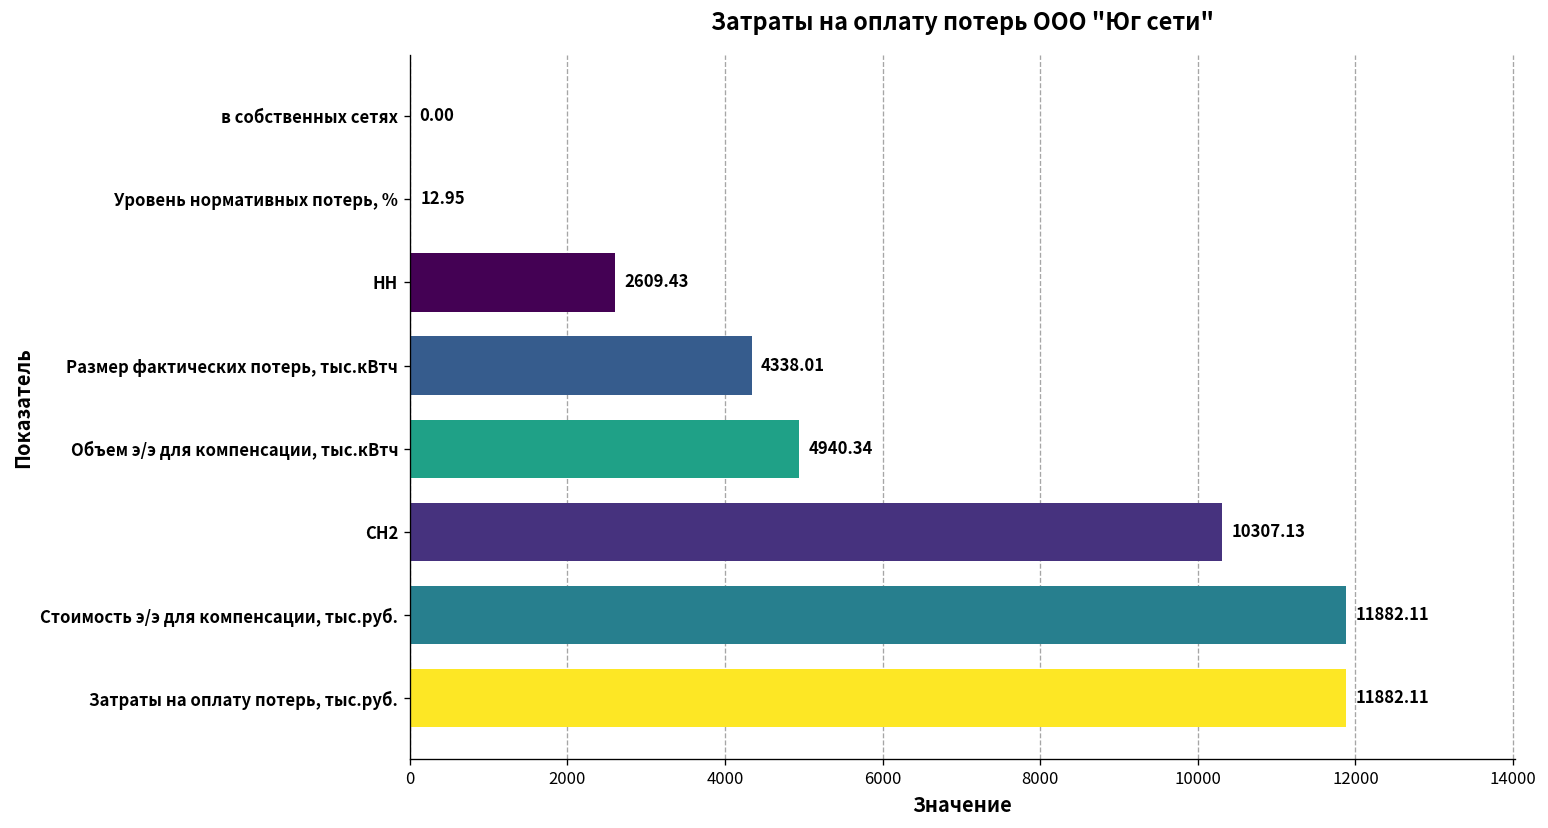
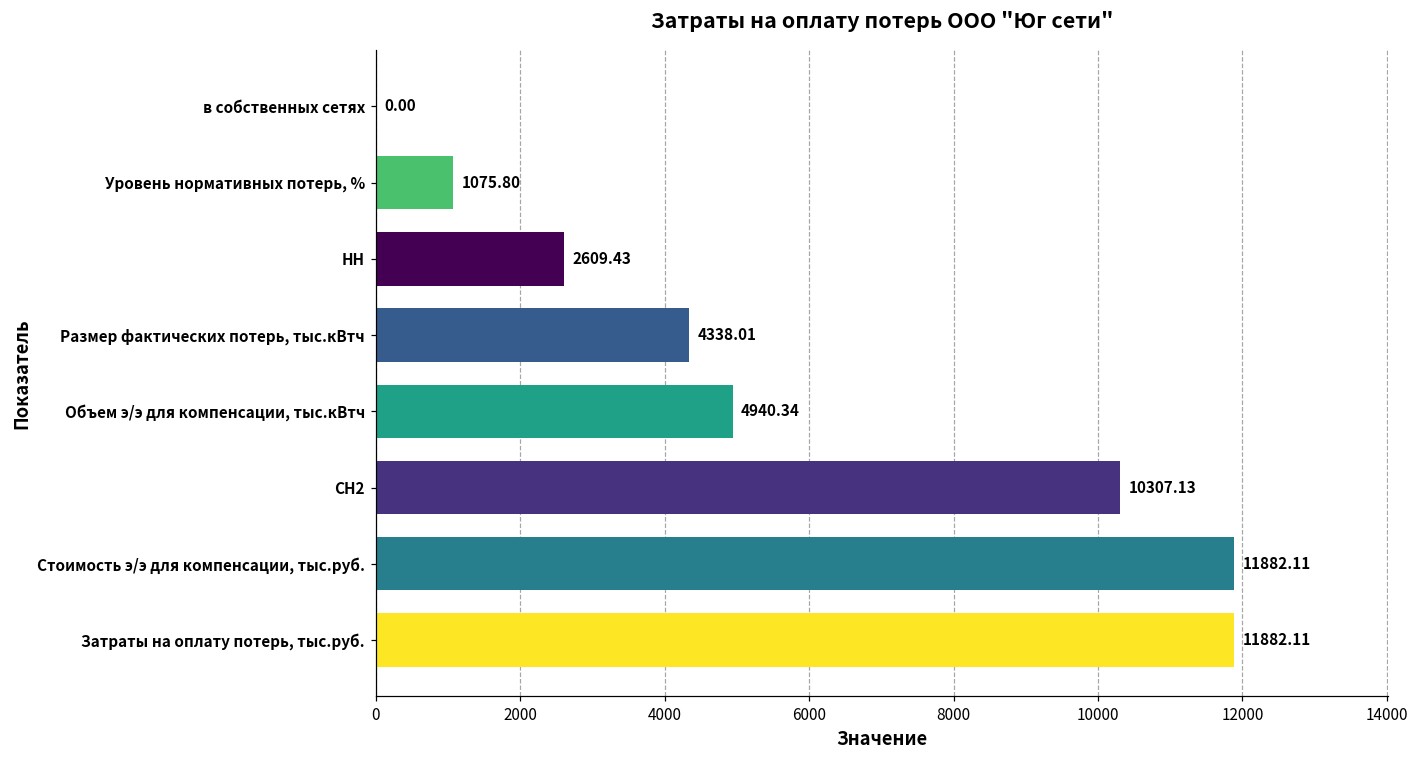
Уровень нормативных потерь, %: 12.95 -> 1075.80
